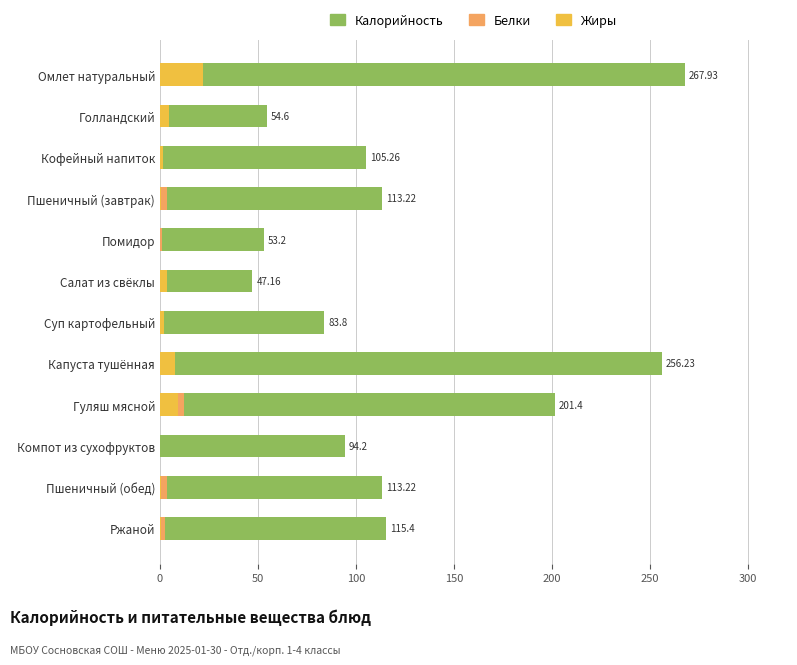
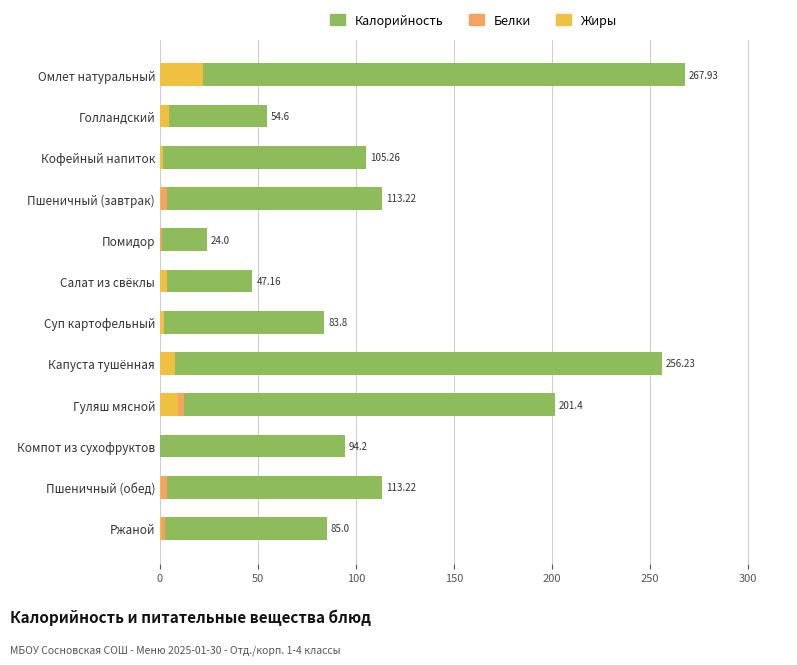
Калорийность, Помидор: 53.2 -> 24.0
Калорийность, Ржаной: 115.4 -> 85.0
